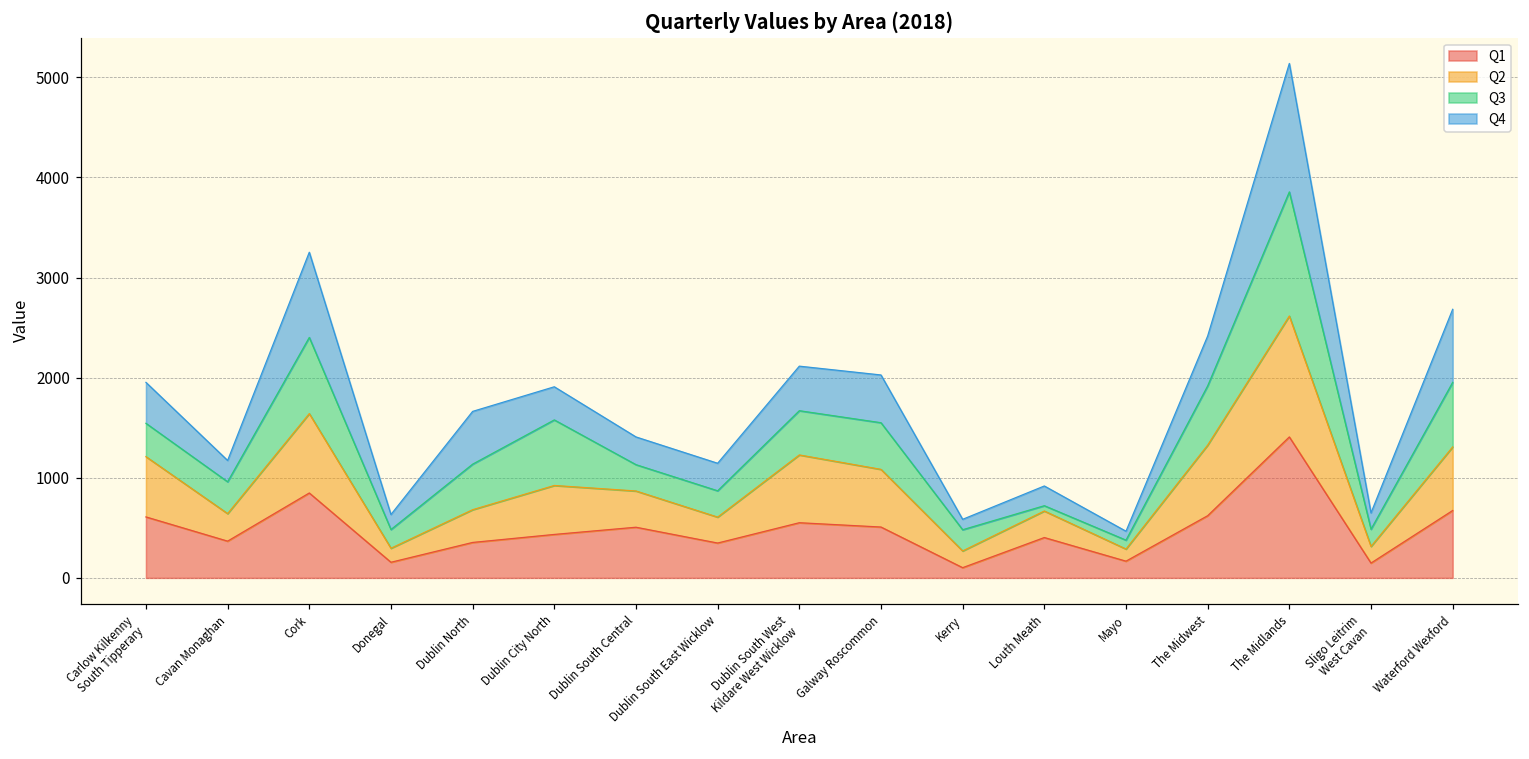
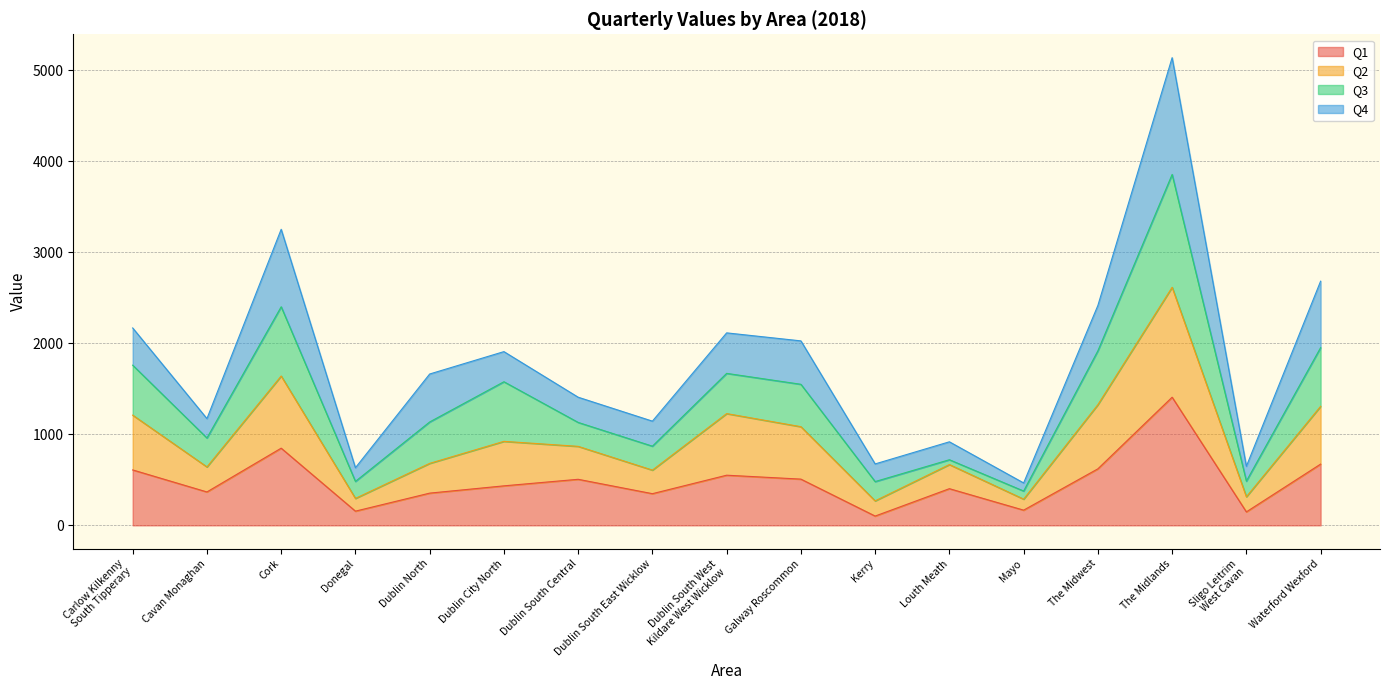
Q3, Carlow Kilkenny South Tipperary: 300 -> 500
Q4, Kerry: 100 -> 200
